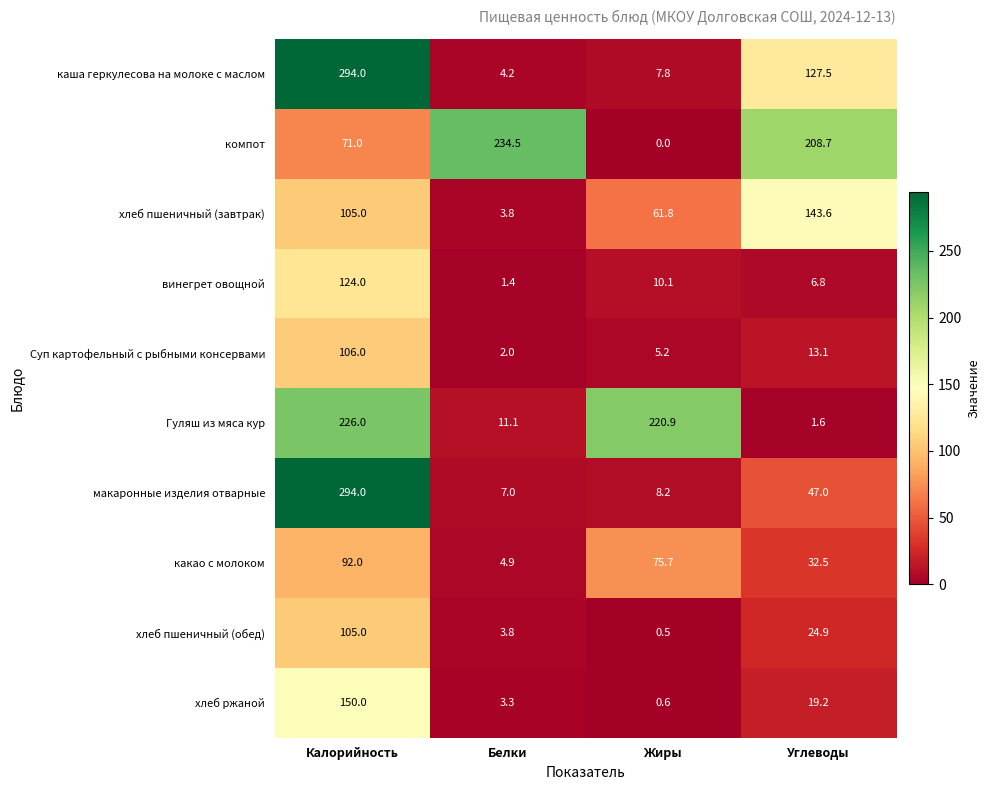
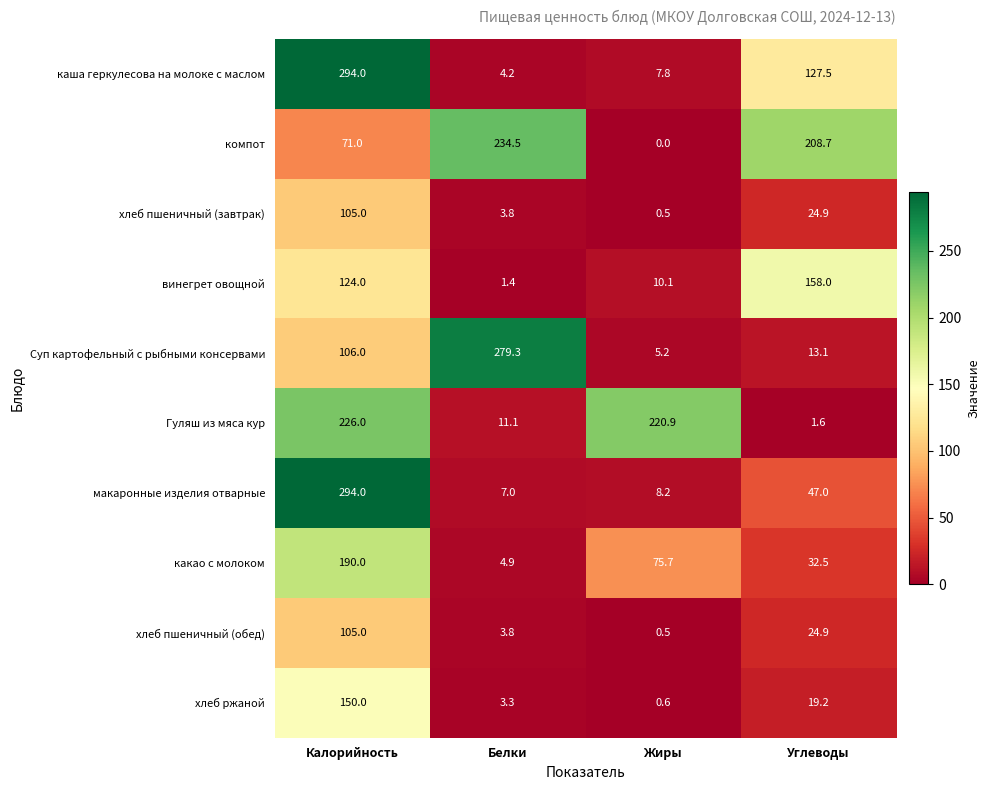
хлеб пшеничный (завтрак), Жиры: 61.8 -> 0.5
хлеб пшеничный (завтрак), Углеводы: 143.6 -> 24.9
винегрет овощной, Углеводы: 6.8 -> 158.0
Суп картофельный с рыбными консервами, Белки: 2.0 -> 279.3
какао с молоком, Калорийность: 92.0 -> 190.0
